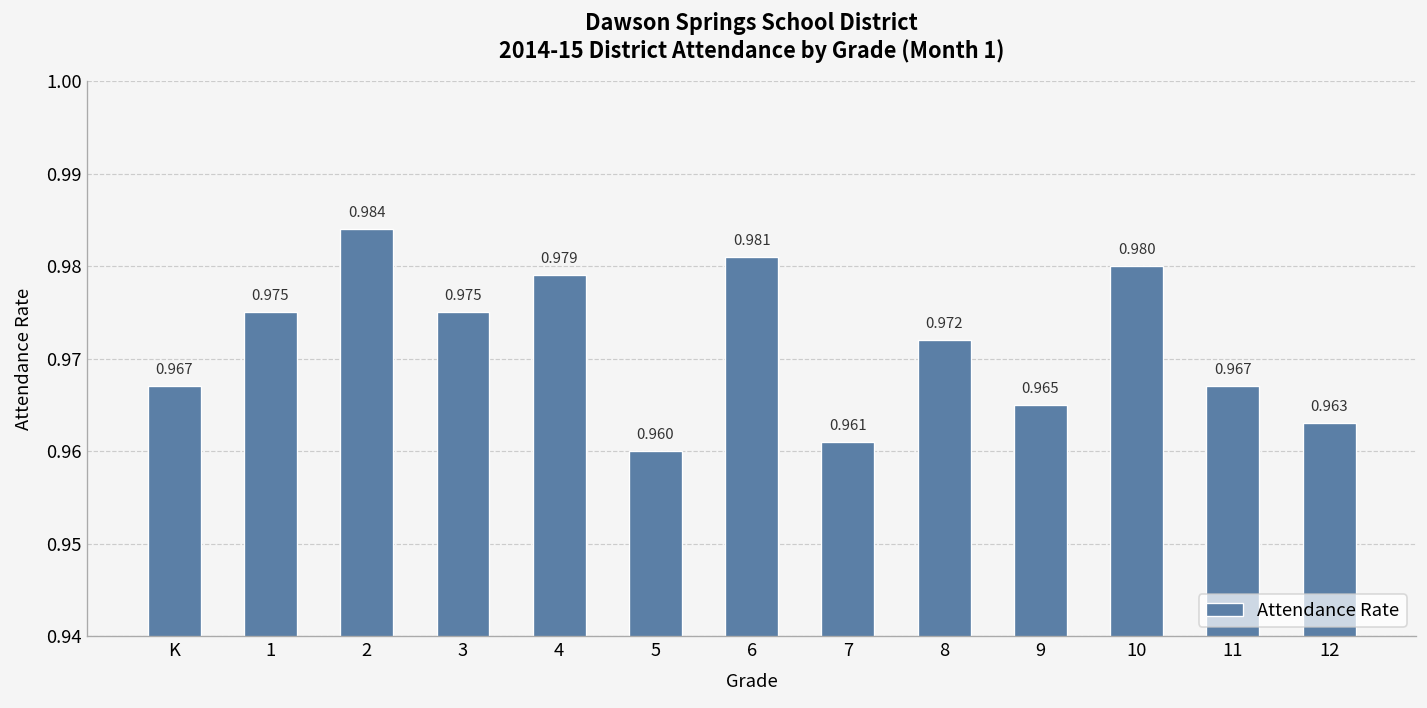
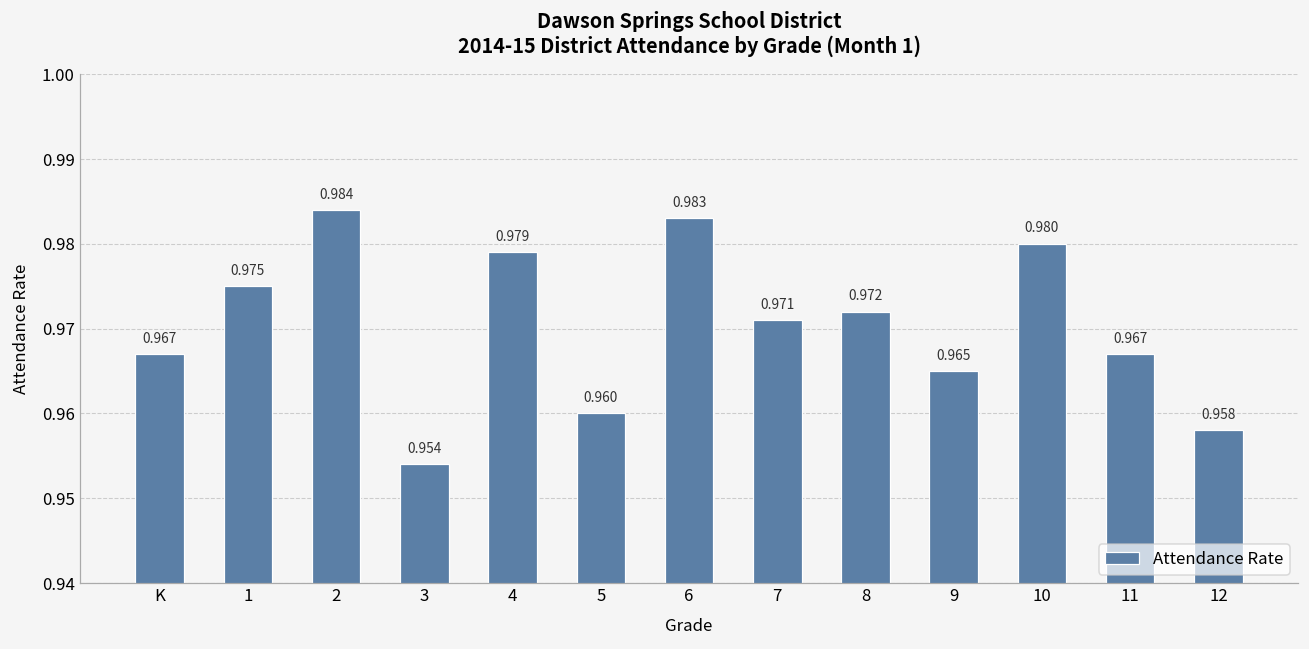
3: 0.975 -> 0.954
6: 0.981 -> 0.983
7: 0.961 -> 0.971
12: 0.963 -> 0.958
